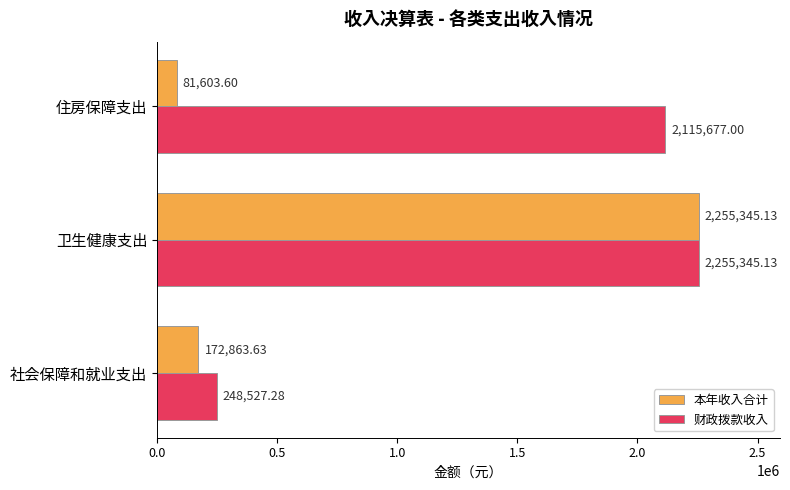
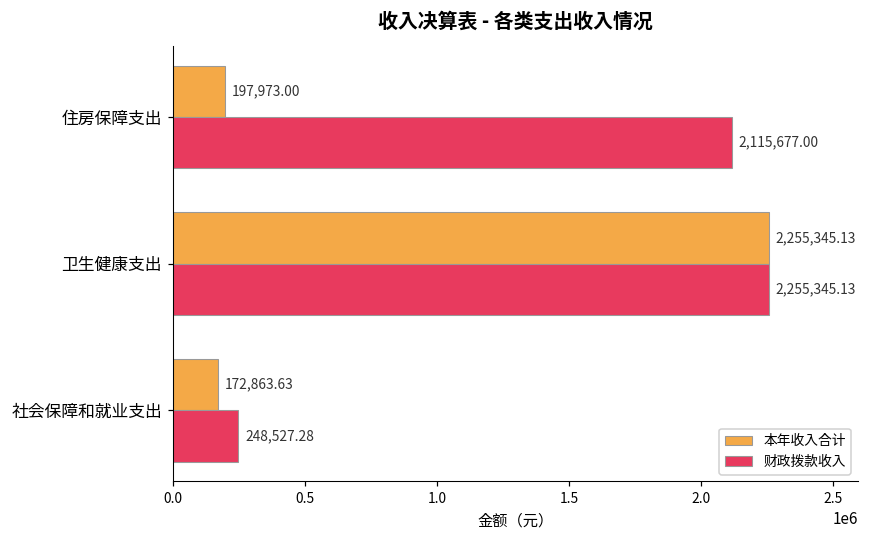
本年收入合计, 住房保障支出: 81,603.60 -> 197,973.00
